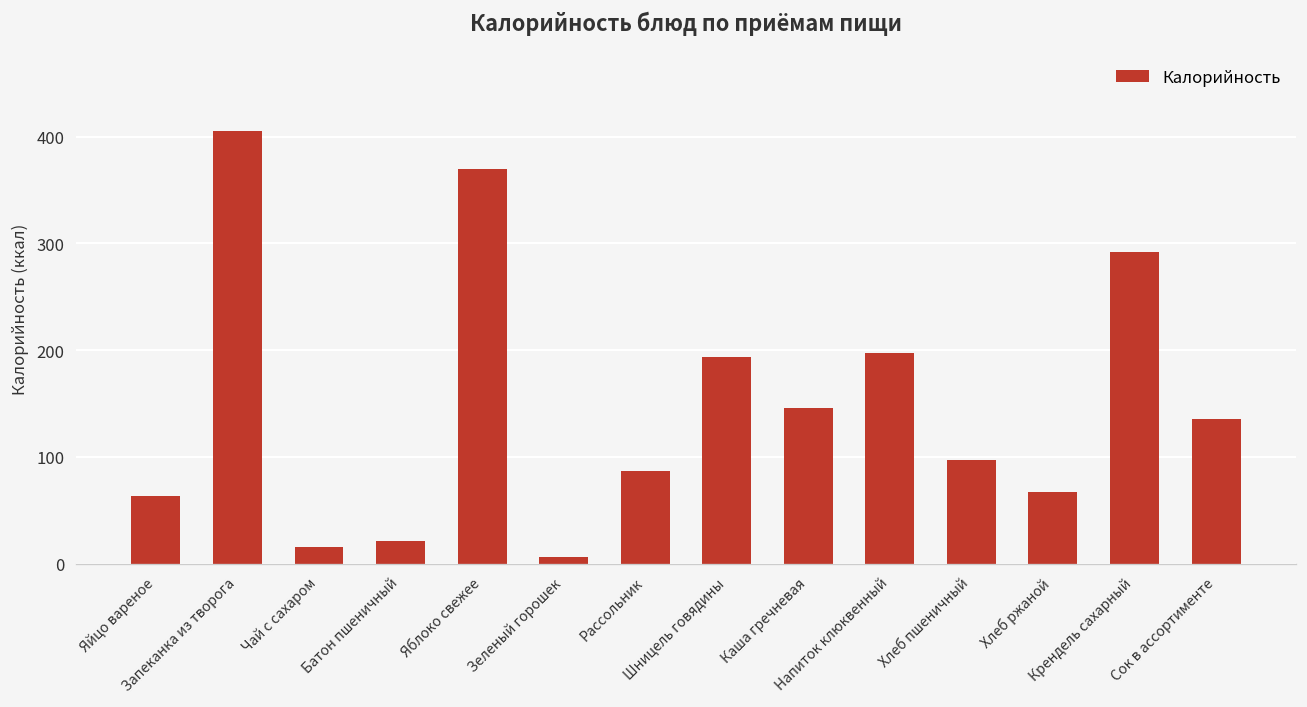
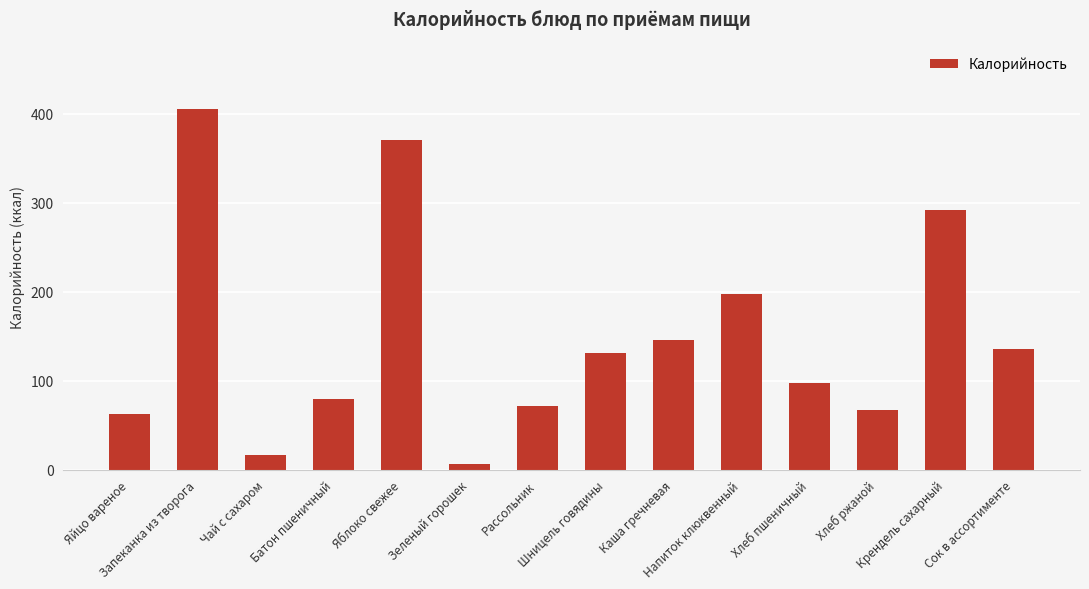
Батон пшеничный: 20 -> 80
Рассольник: 90 -> 70
Шницель говядины: 190 -> 130
